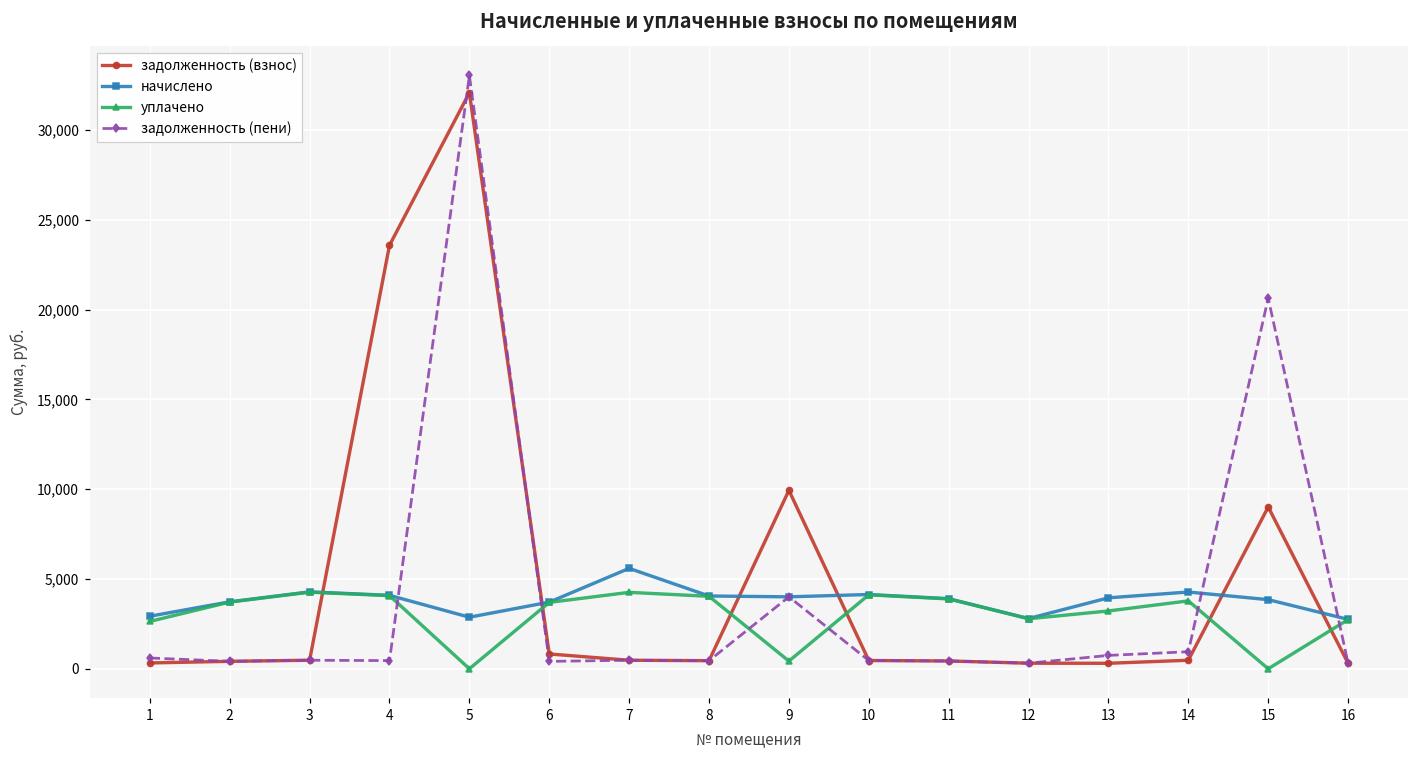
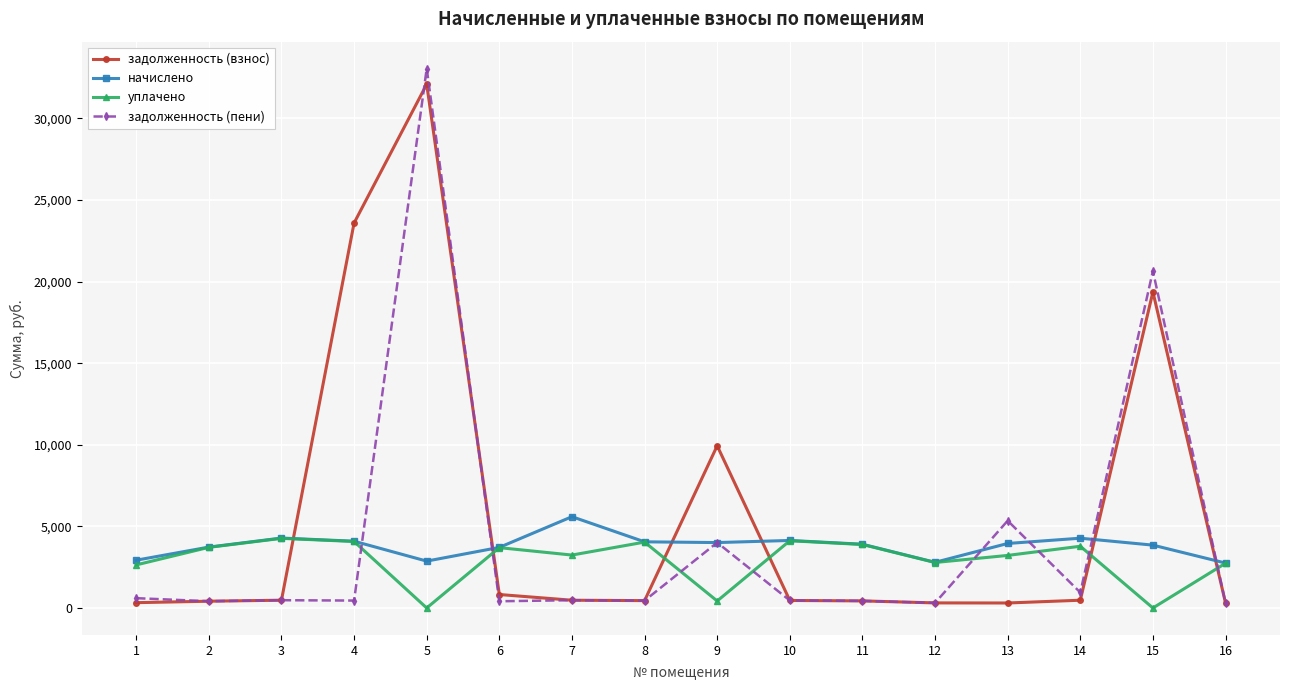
уплачено, 7: 4,300 -> 3,200
задолженность (пени), 13: 700 -> 5,300
задолженность (взнос), 15: 9,000 -> 19,400
